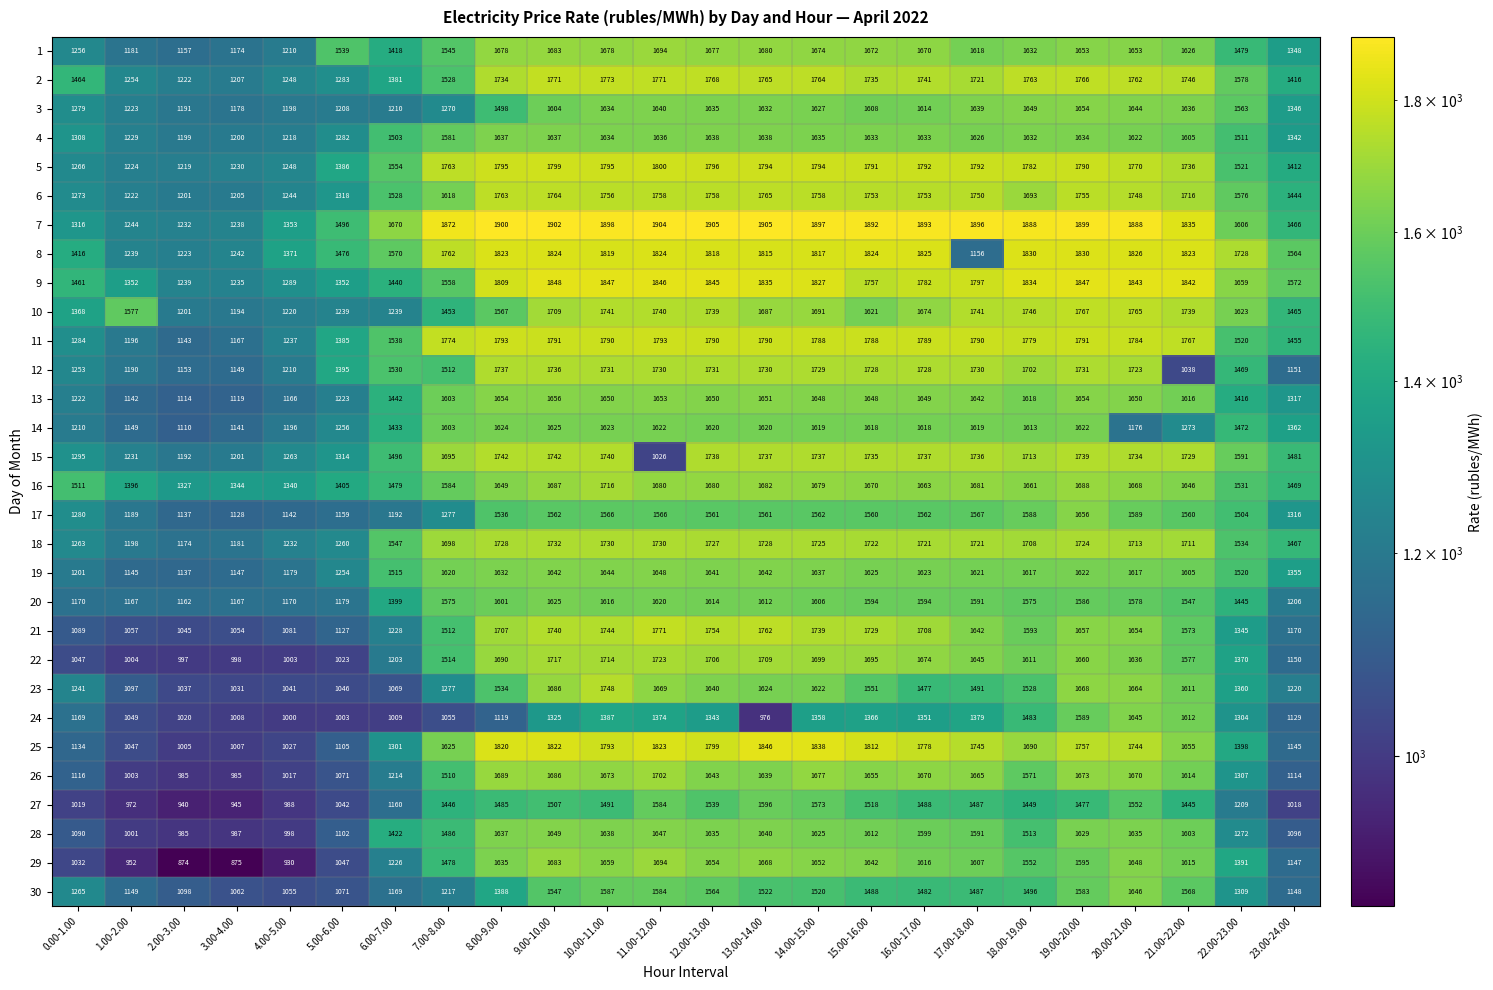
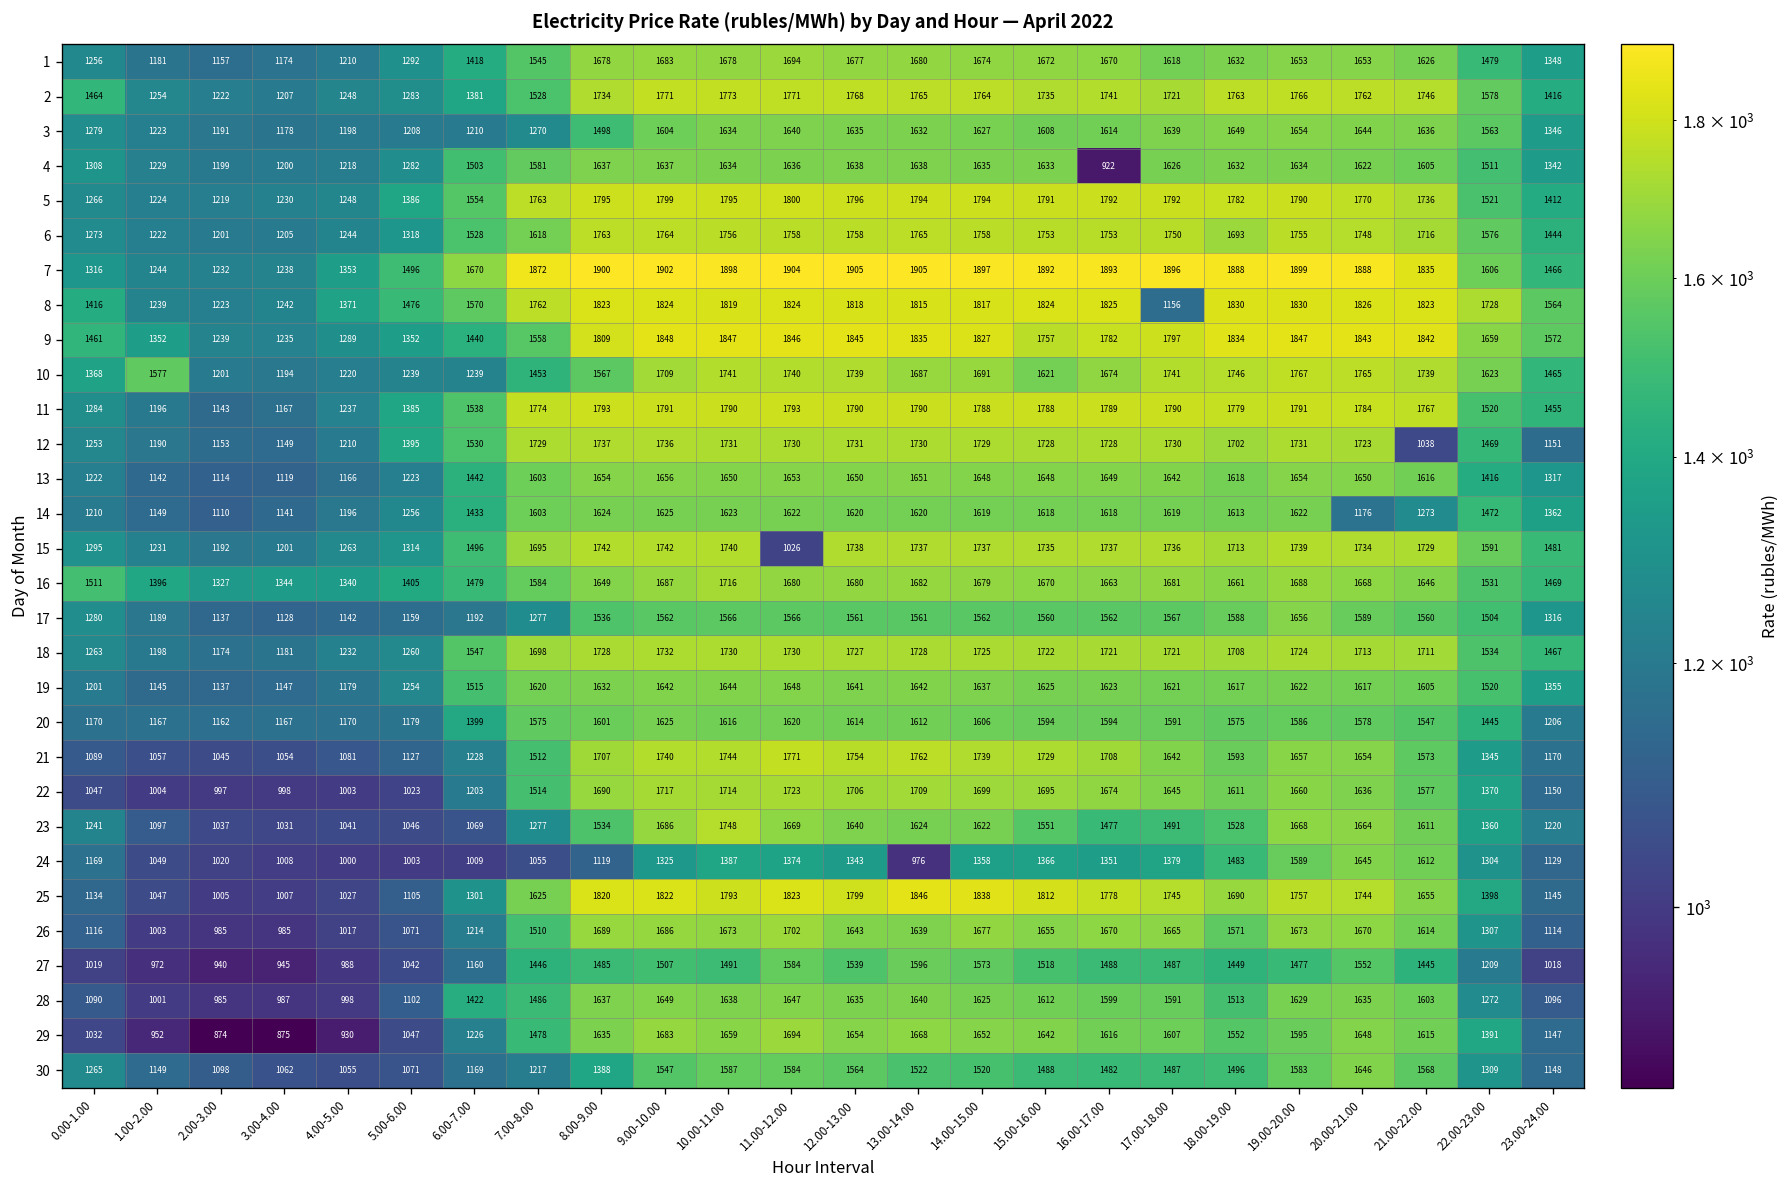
1, 5.00-6.00: 1539 -> 1292
4, 16.00-17.00: 1633 -> 922
12, 7.00-8.00: 1512 -> 1729
